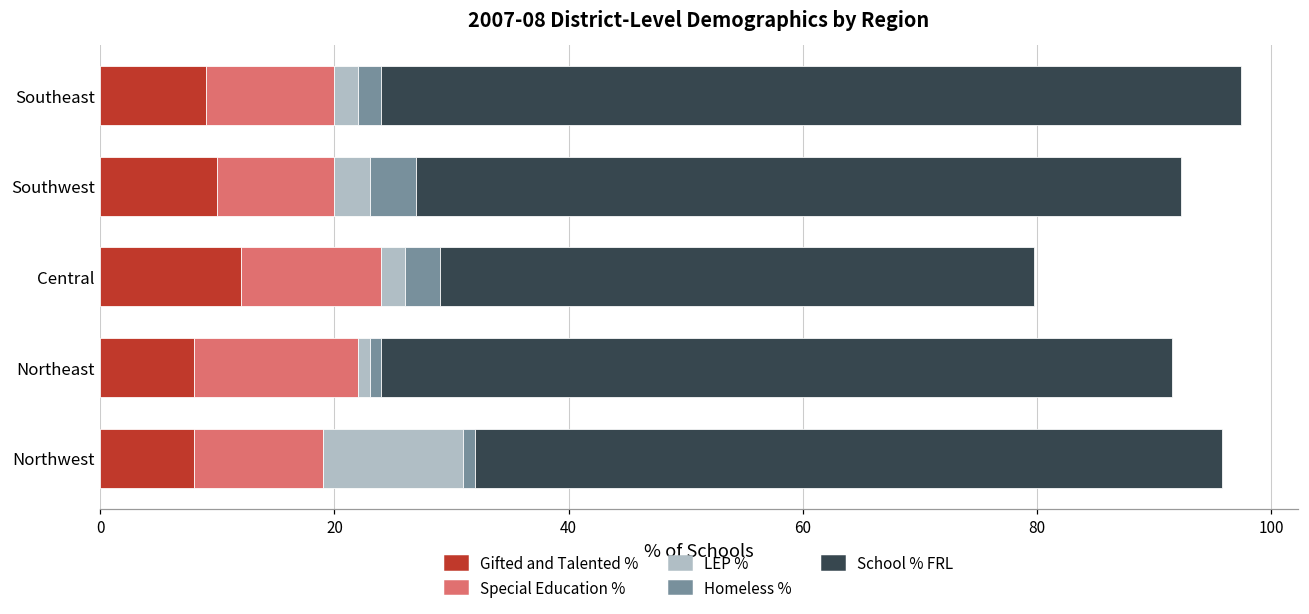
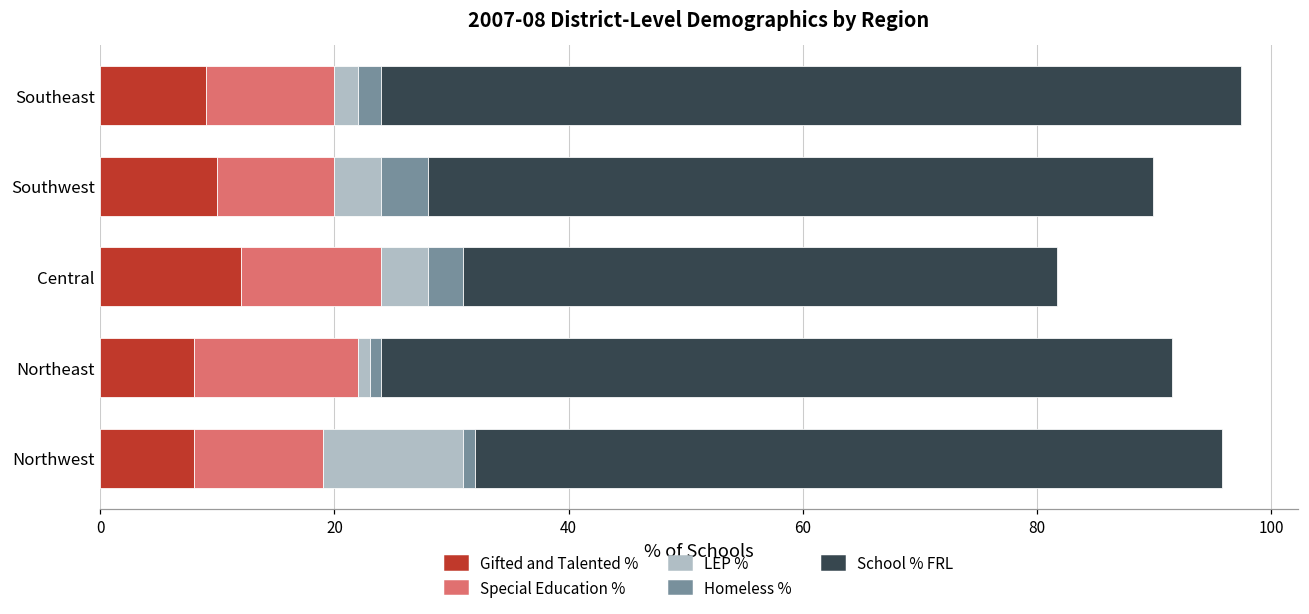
LEP %, Southwest: 3.0 -> 4.0
School % FRL, Southwest: 65.3 -> 61.9
LEP %, Central: 2.0 -> 4.0
